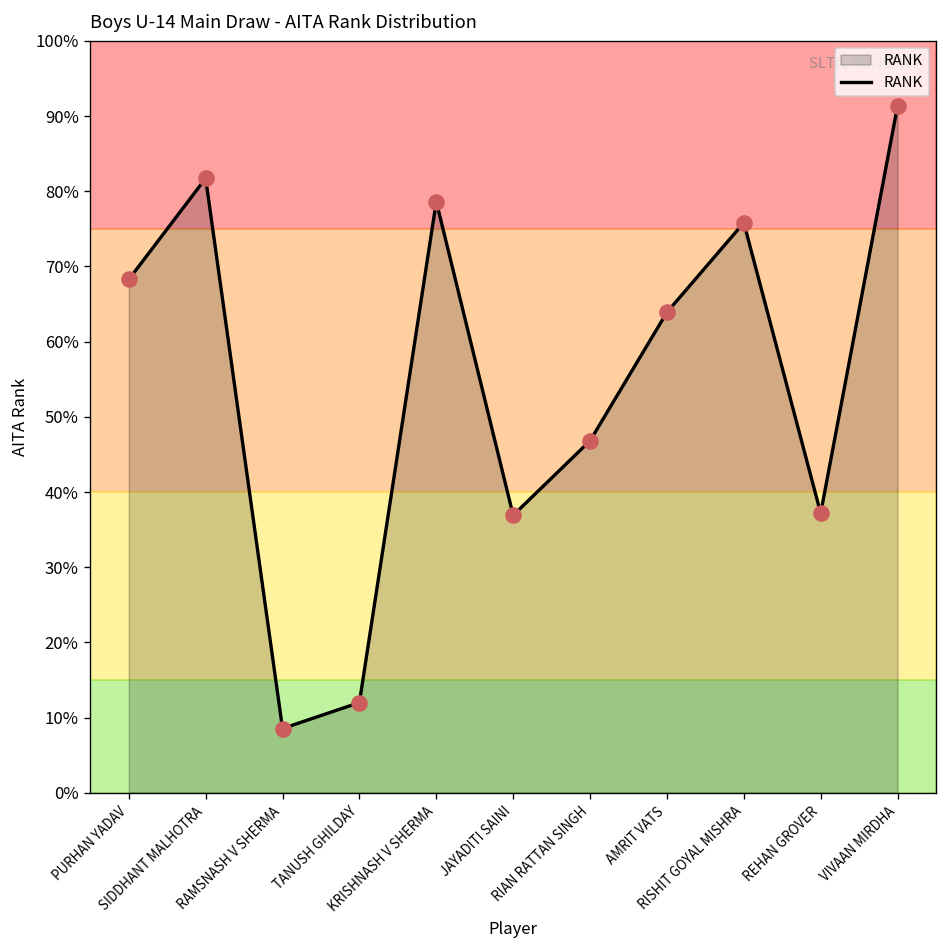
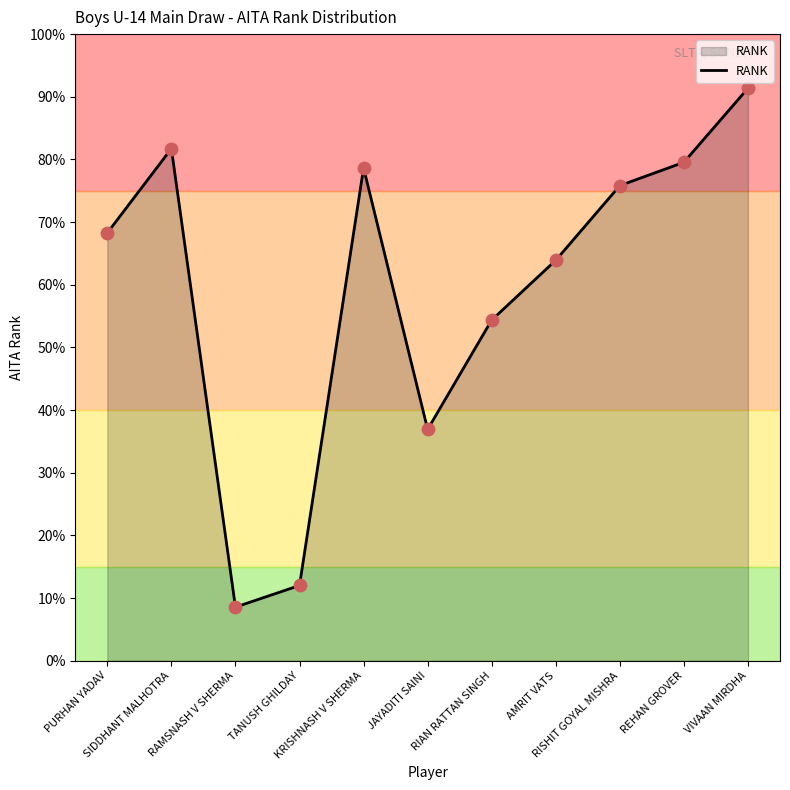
RIAN RATTAN SINGH: 47% -> 54%
REHAN GROVER: 37% -> 80%
